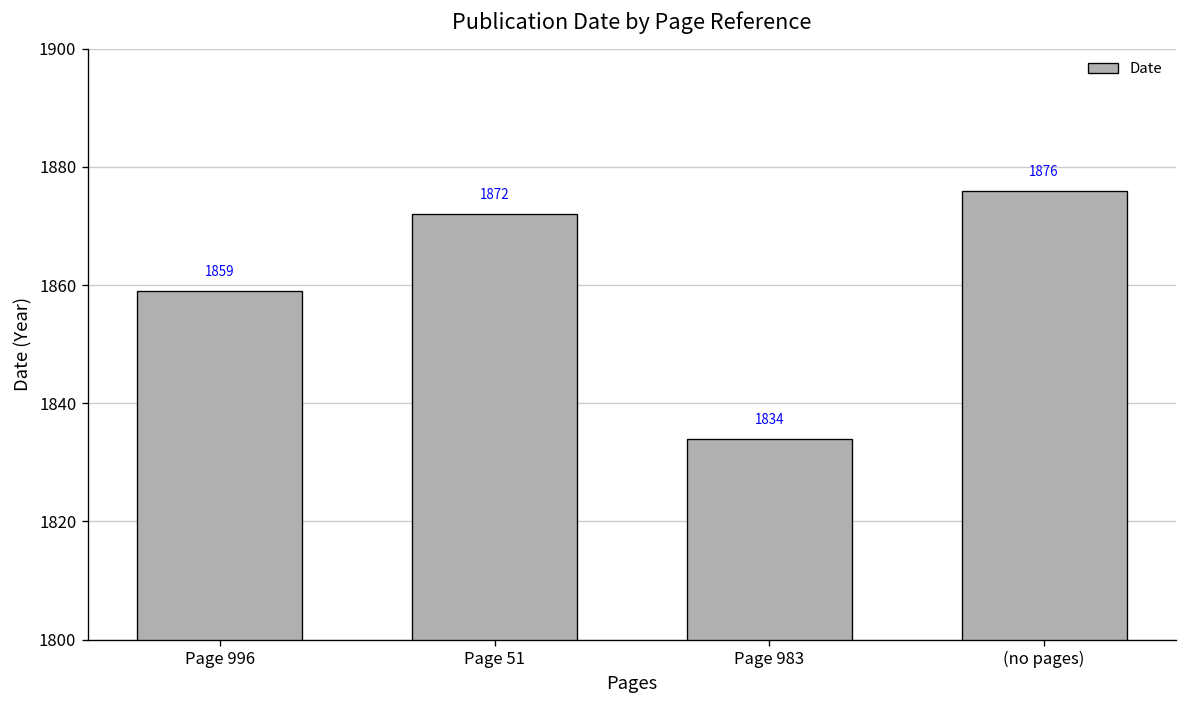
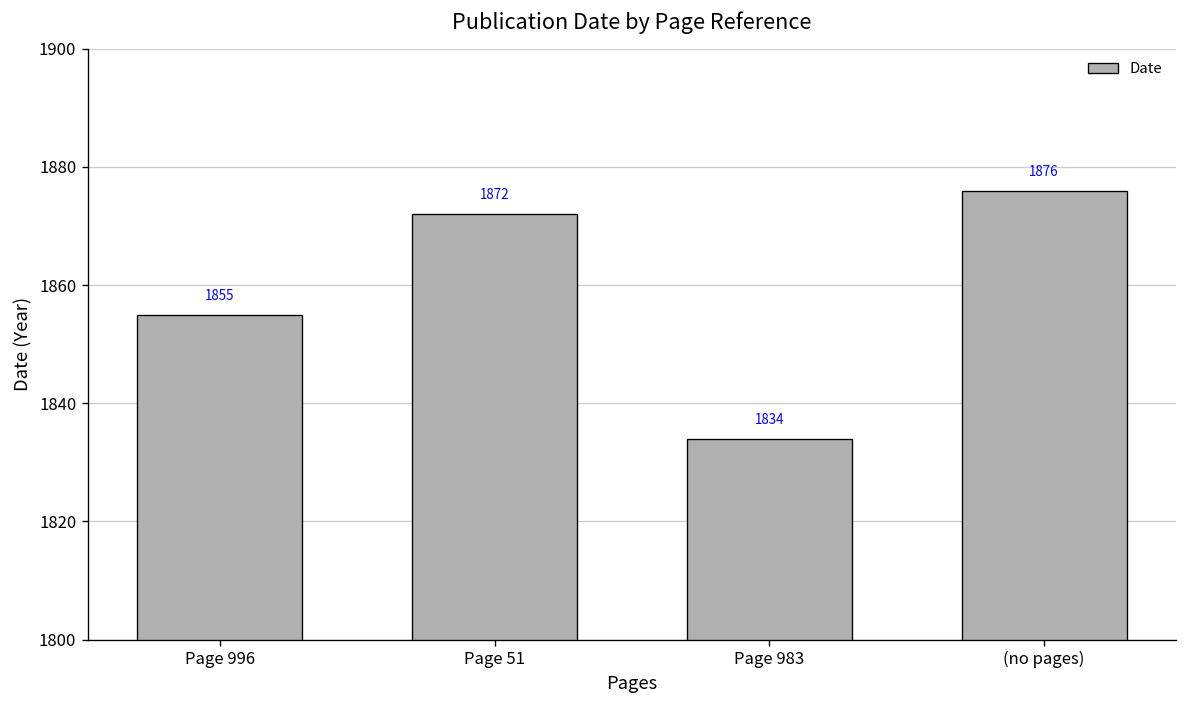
Page 996: 1859 -> 1855
